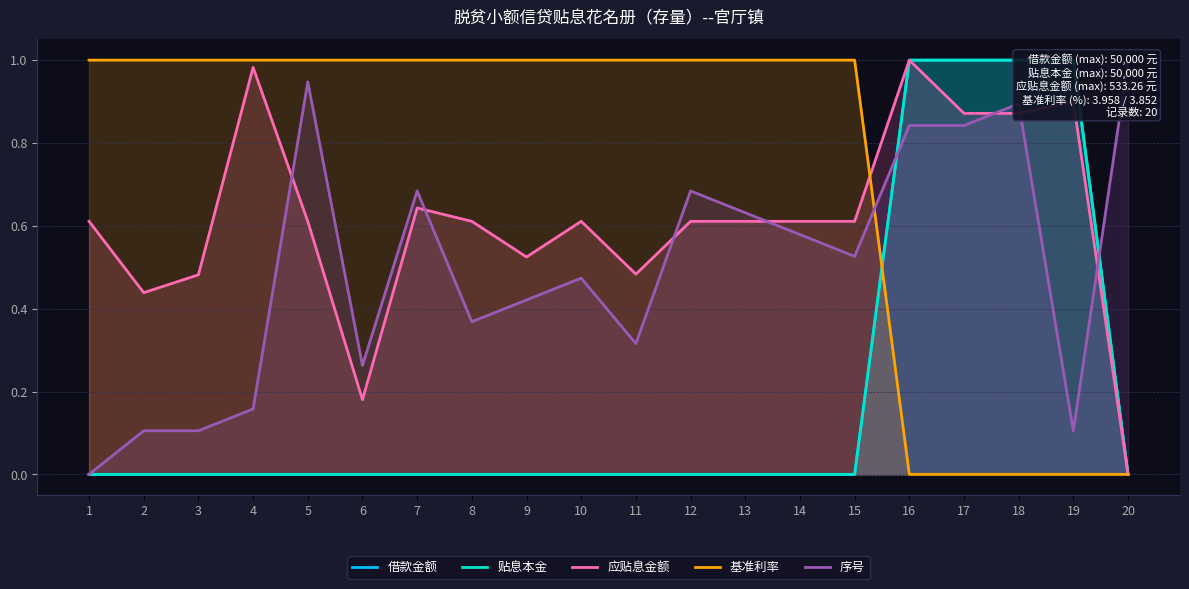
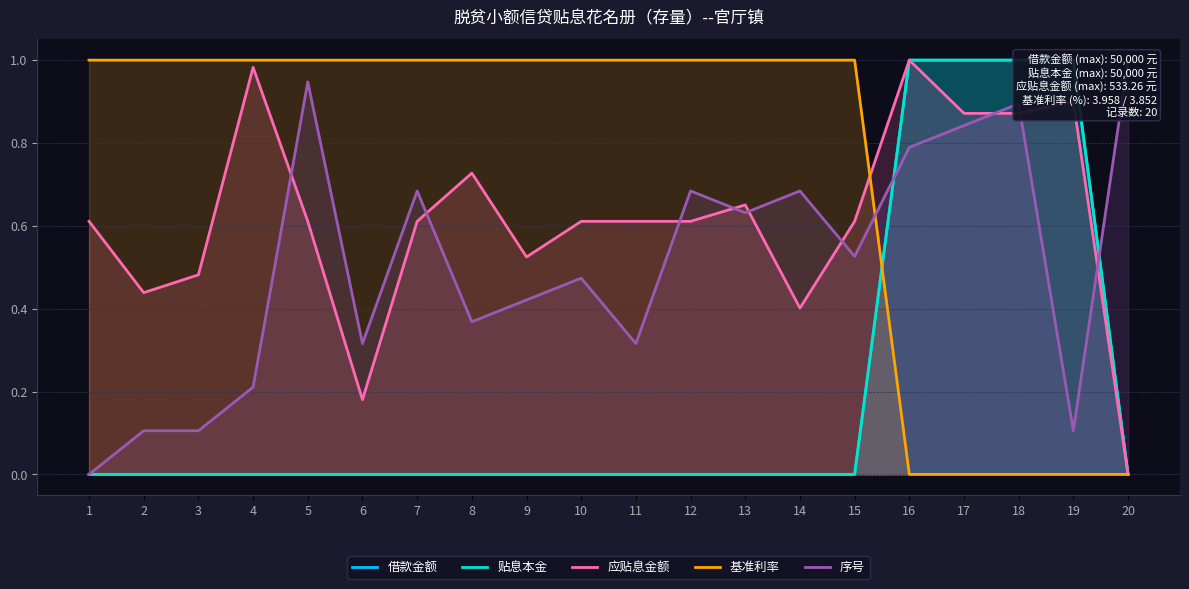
序号, 4: 0.16 -> 0.21
序号, 6: 0.26 -> 0.32
应贴息金额, 7: 0.64 -> 0.61
应贴息金额, 8: 0.61 -> 0.73
应贴息金额, 11: 0.48 -> 0.61
应贴息金额, 13: 0.61 -> 0.65
应贴息金额, 14: 0.61 -> 0.40
序号, 14: 0.58 -> 0.68
序号, 16: 0.84 -> 0.79
